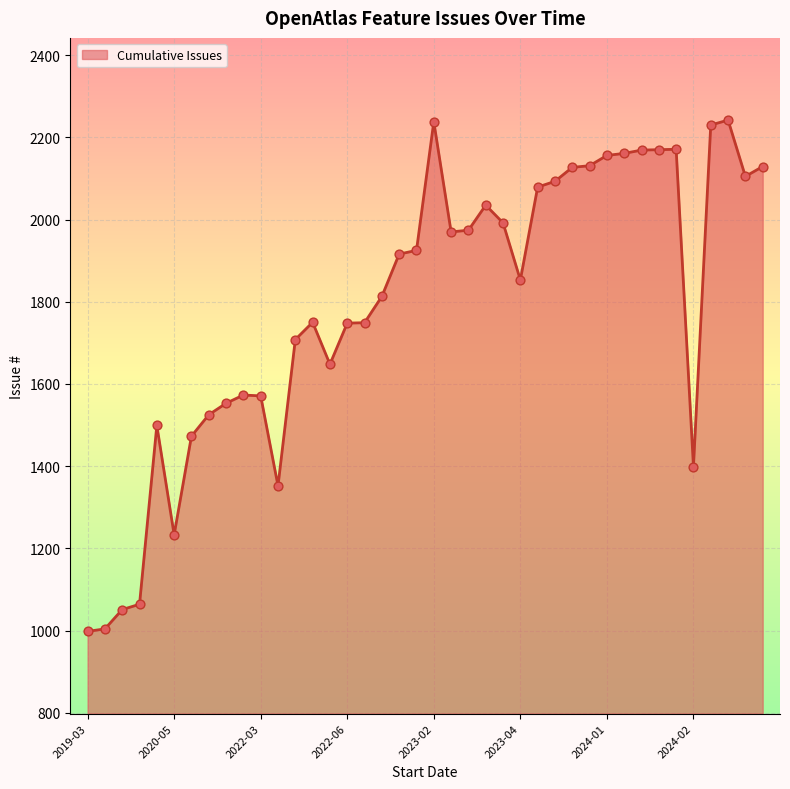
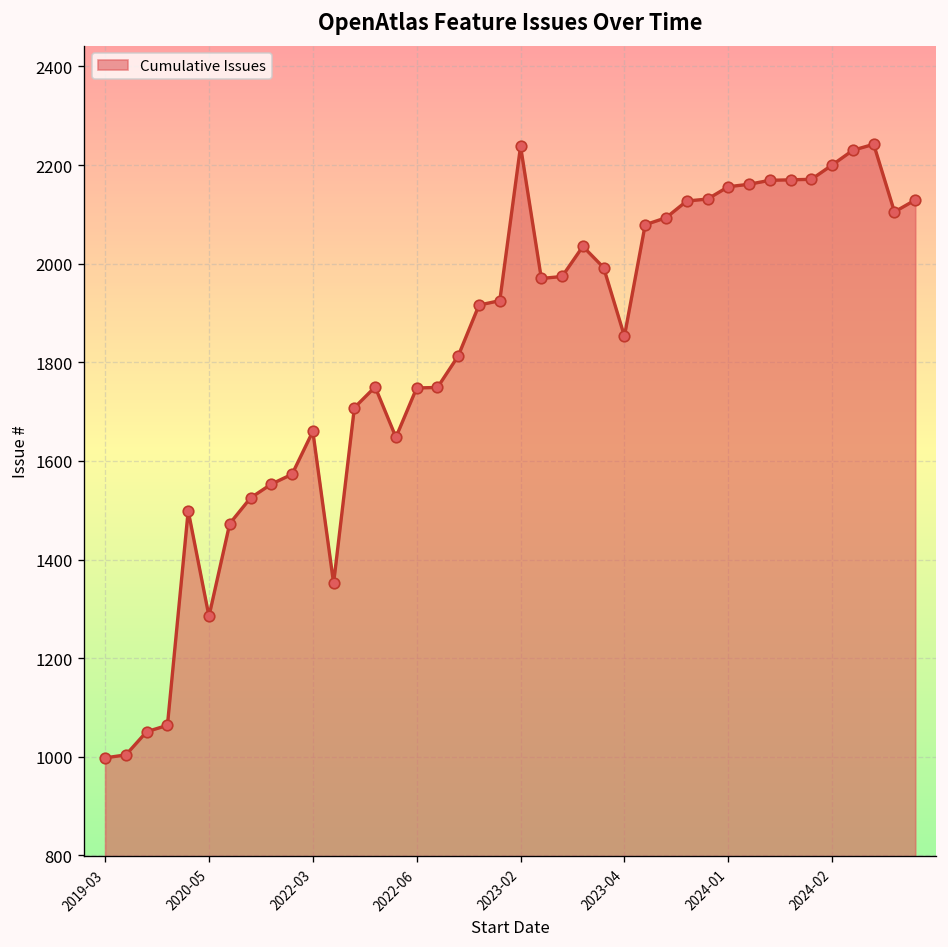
2020-05: 1230 -> 1290
2022-03: 1570 -> 1660
2024-02: 1400 -> 2200
